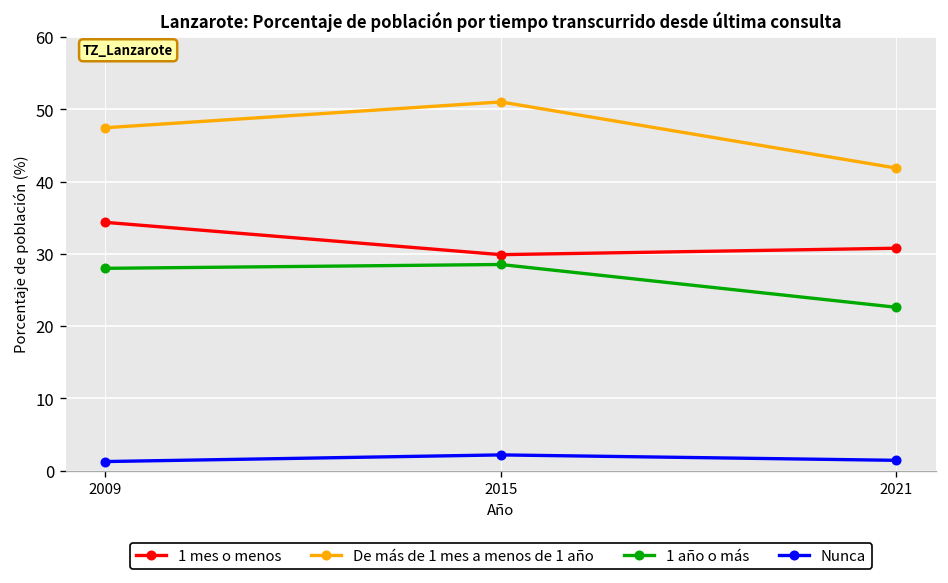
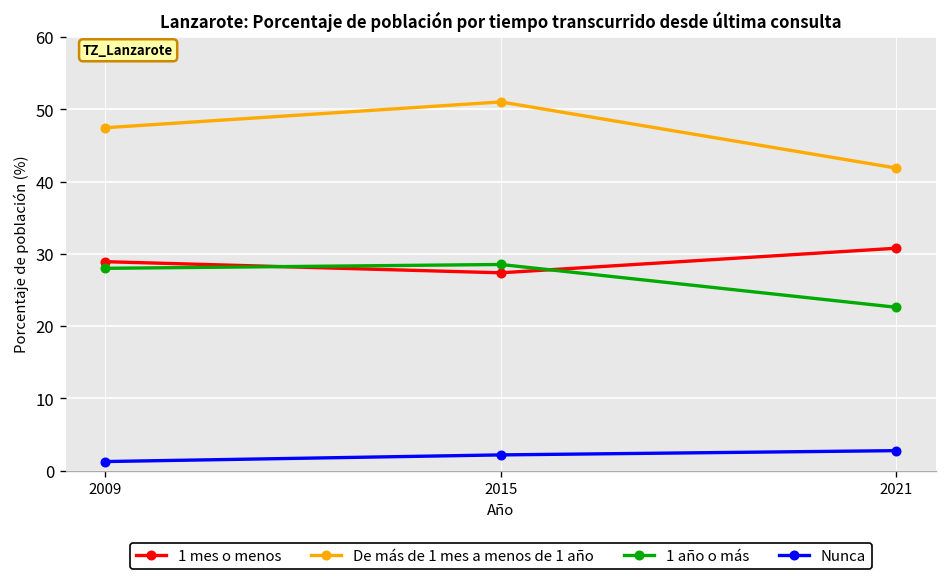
1 mes o menos, 2009: 34 -> 29
1 mes o menos, 2015: 30 -> 27
Nunca, 2021: 1 -> 3
